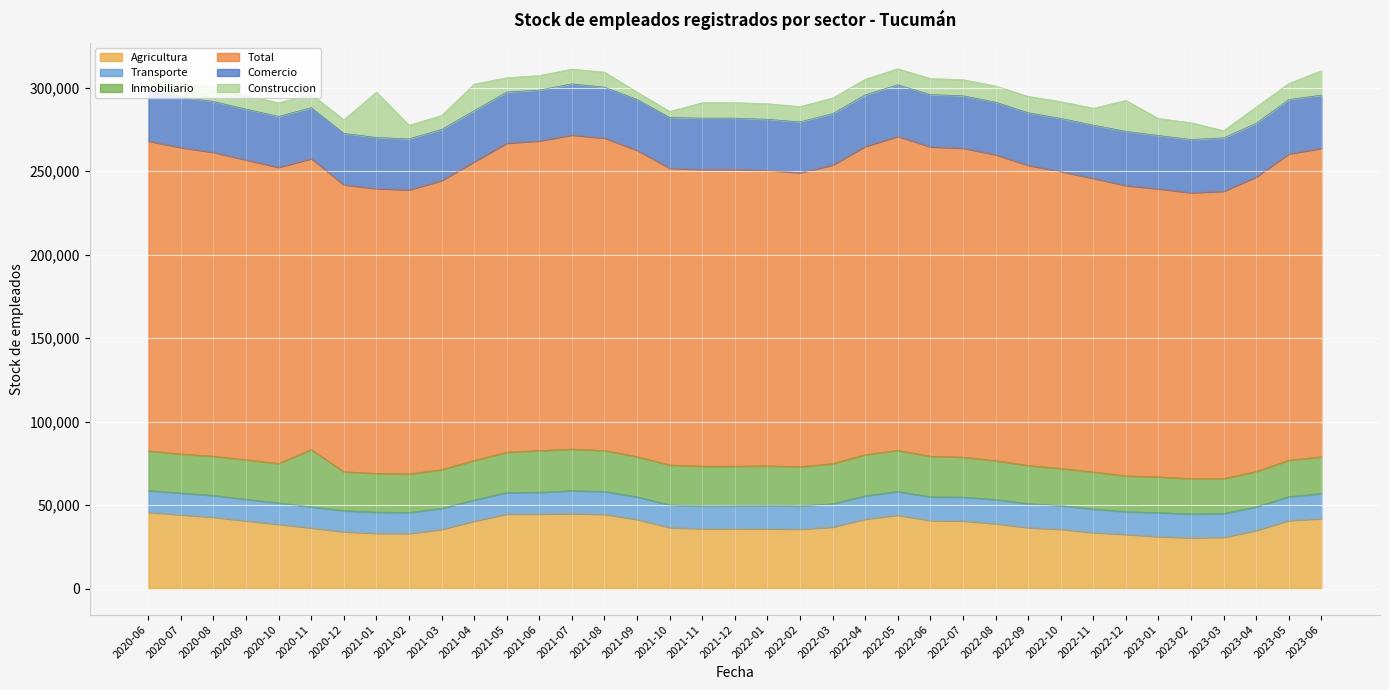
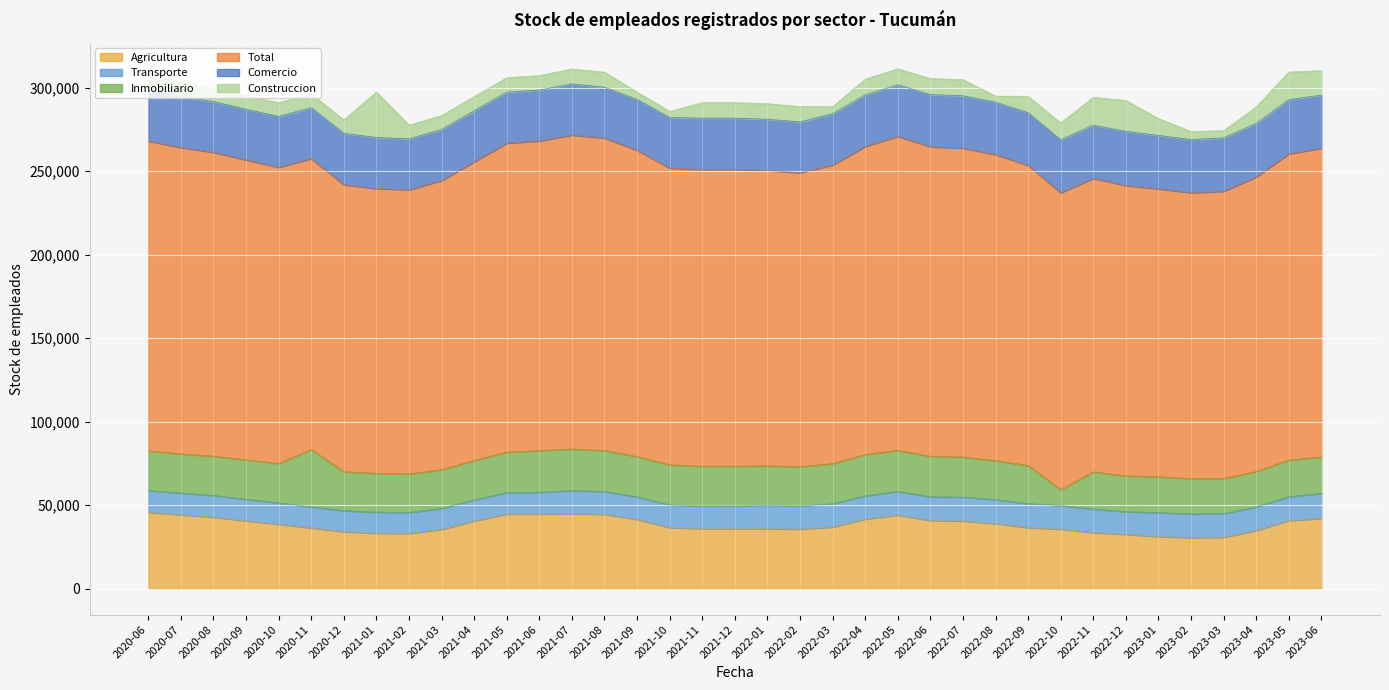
Construccion, 2021-04: 16,000 -> 8,000
Construccion, 2022-03: 9,000 -> 4,000
Construccion, 2022-08: 10,000 -> 4,000
Inmobiliario, 2022-10: 22,000 -> 9,000
Construccion, 2022-11: 10,000 -> 17,000
Construccion, 2023-02: 10,000 -> 5,000
Construccion, 2023-05: 10,000 -> 17,000
